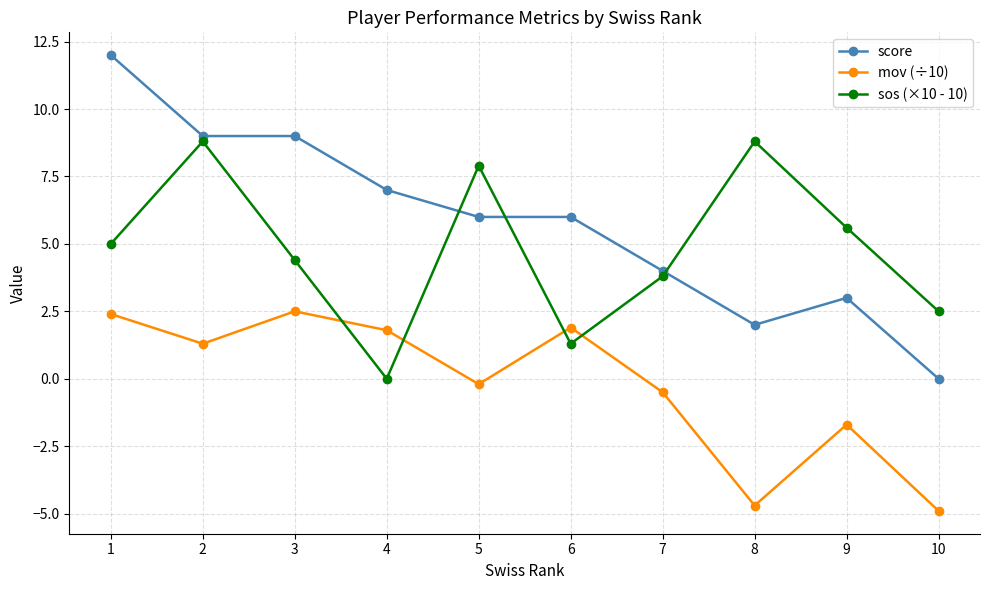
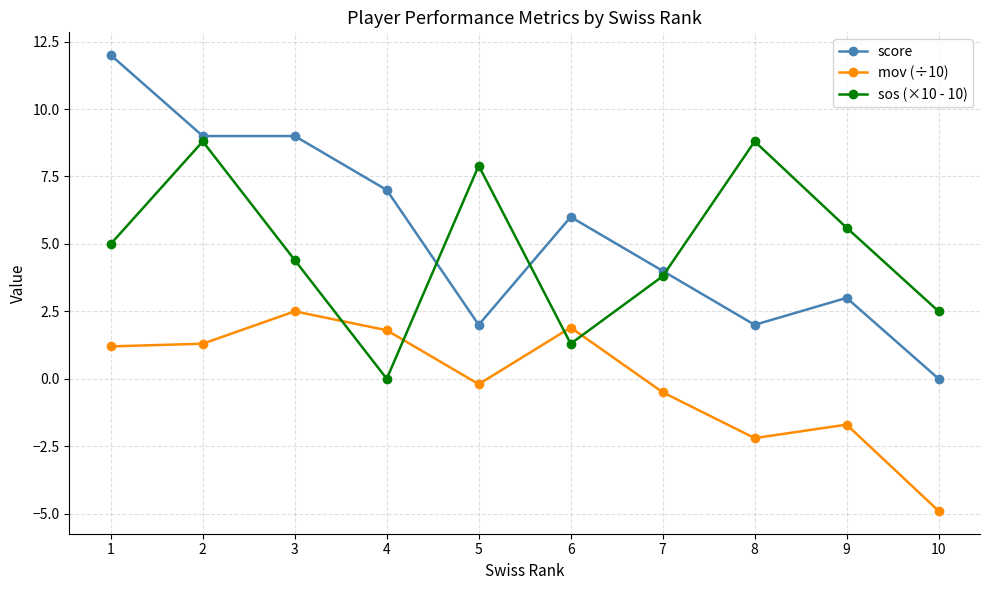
mov (÷10), 1: 2.4 -> 1.2
score, 5: 6 -> 2
mov (÷10), 8: -4.7 -> -2.2
